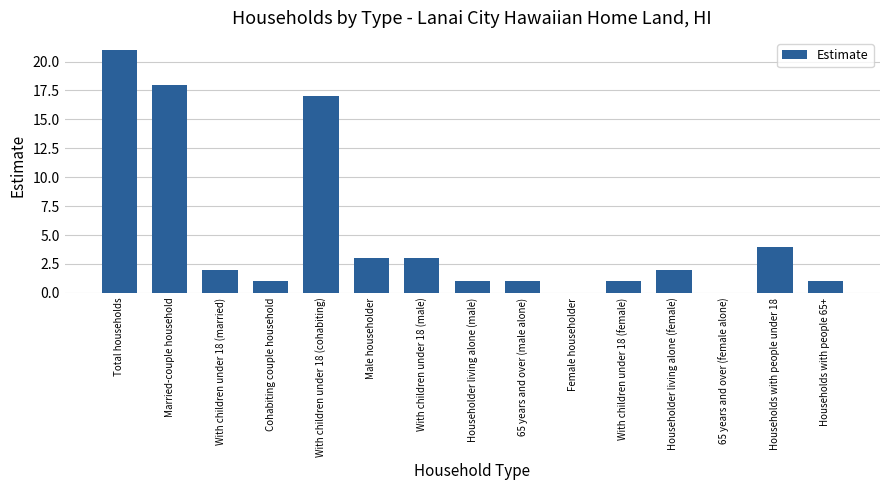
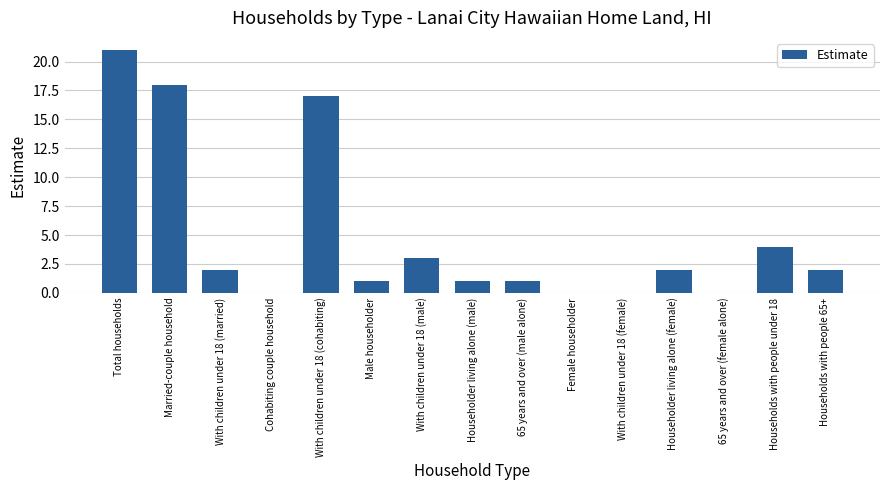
Cohabiting couple household: 1 -> 0
Male householder: 3 -> 1
With children under 18 (female): 1 -> 0
Households with people 65+: 1 -> 2
